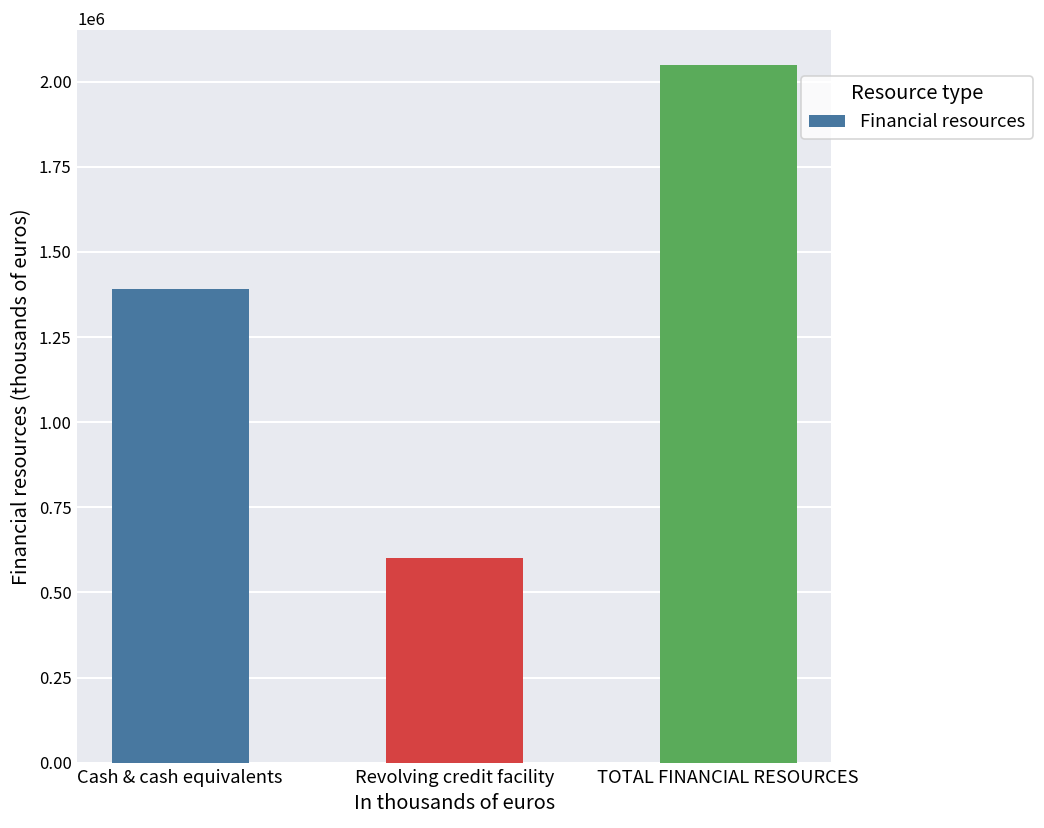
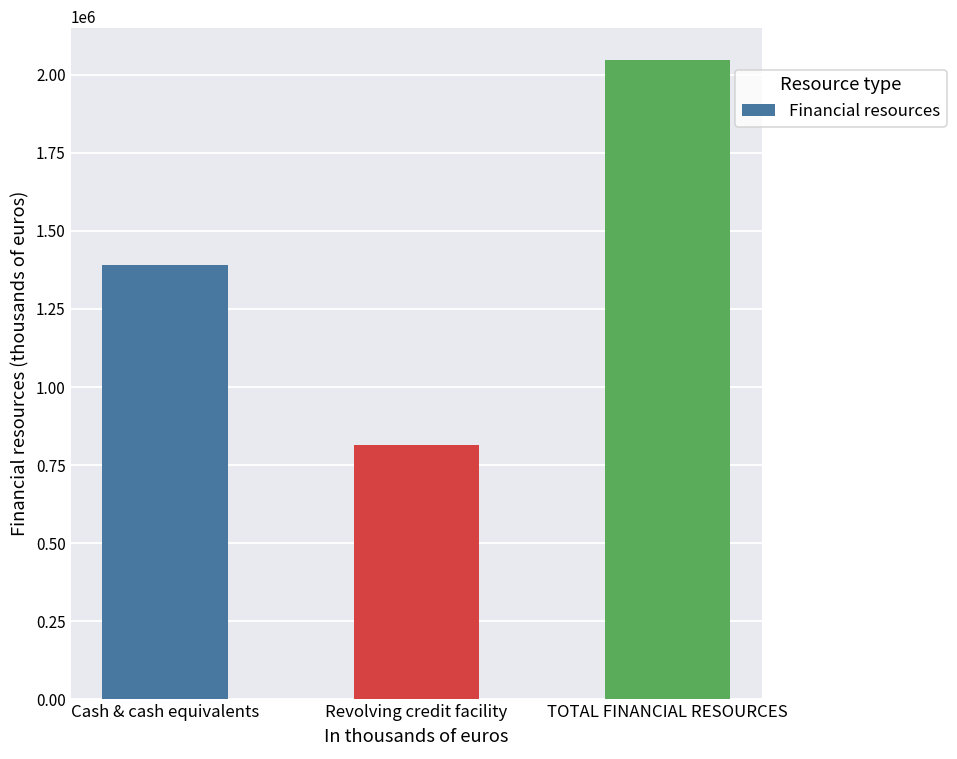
Revolving credit facility: 600000 -> 820000
